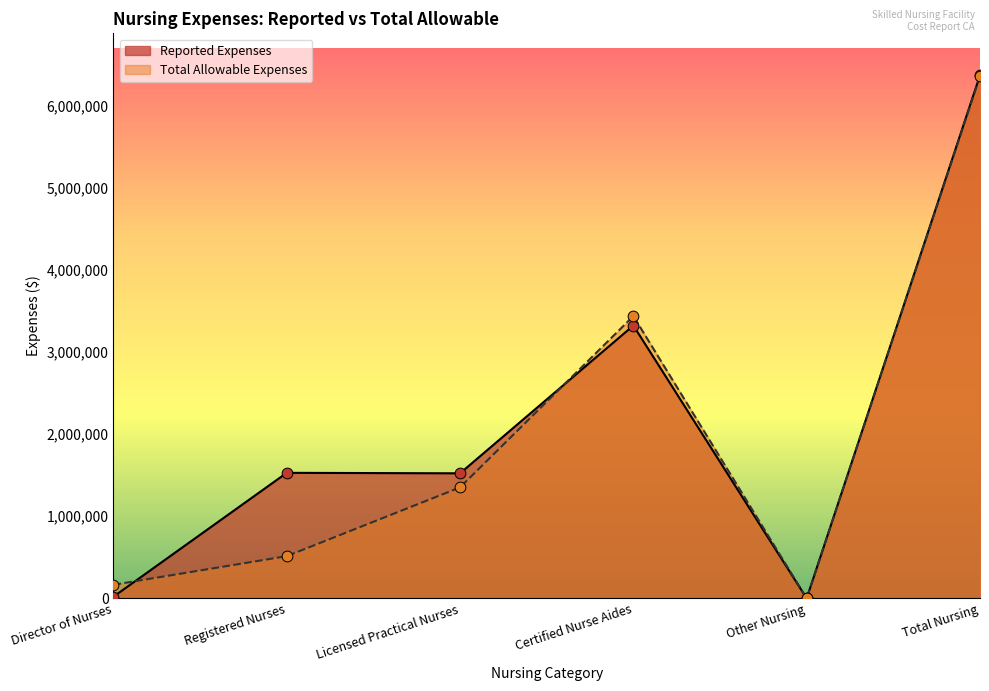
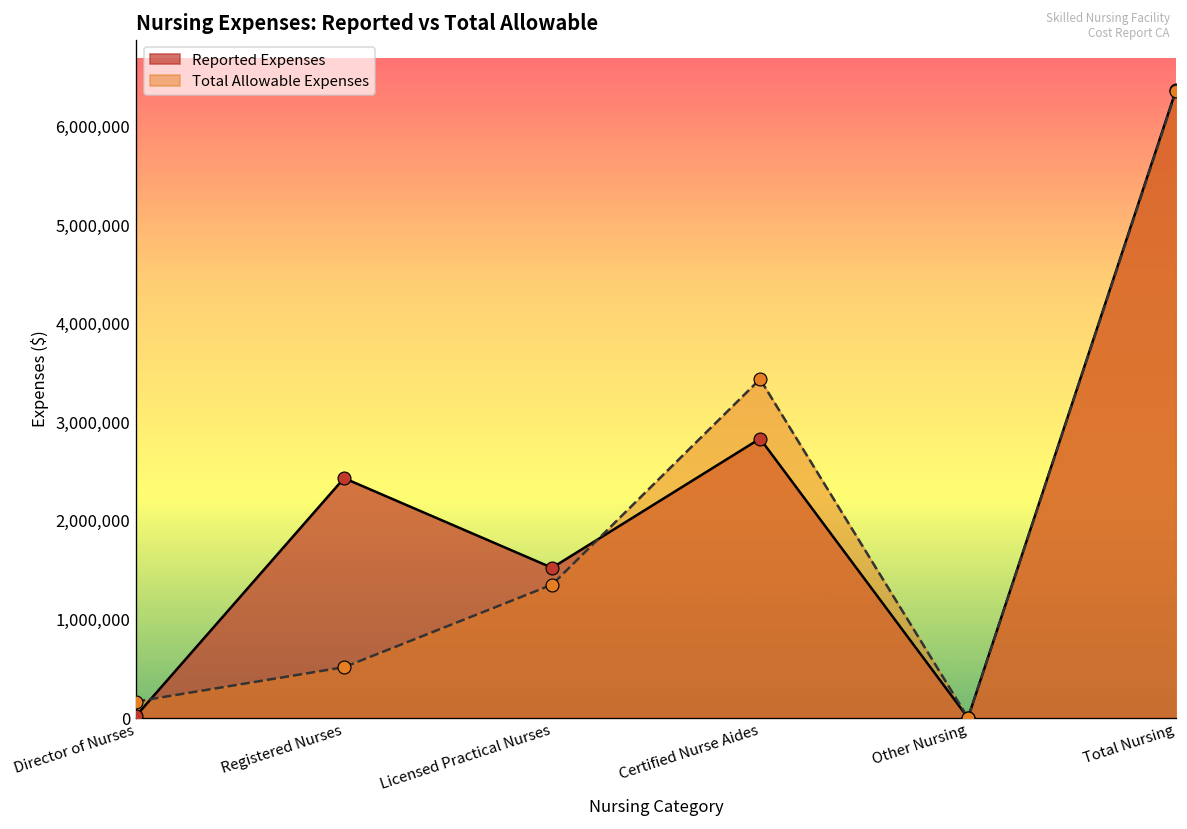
Reported Expenses, Registered Nurses: 1,500,000 -> 2,400,000
Reported Expenses, Certified Nurse Aides: 3,300,000 -> 2,800,000
